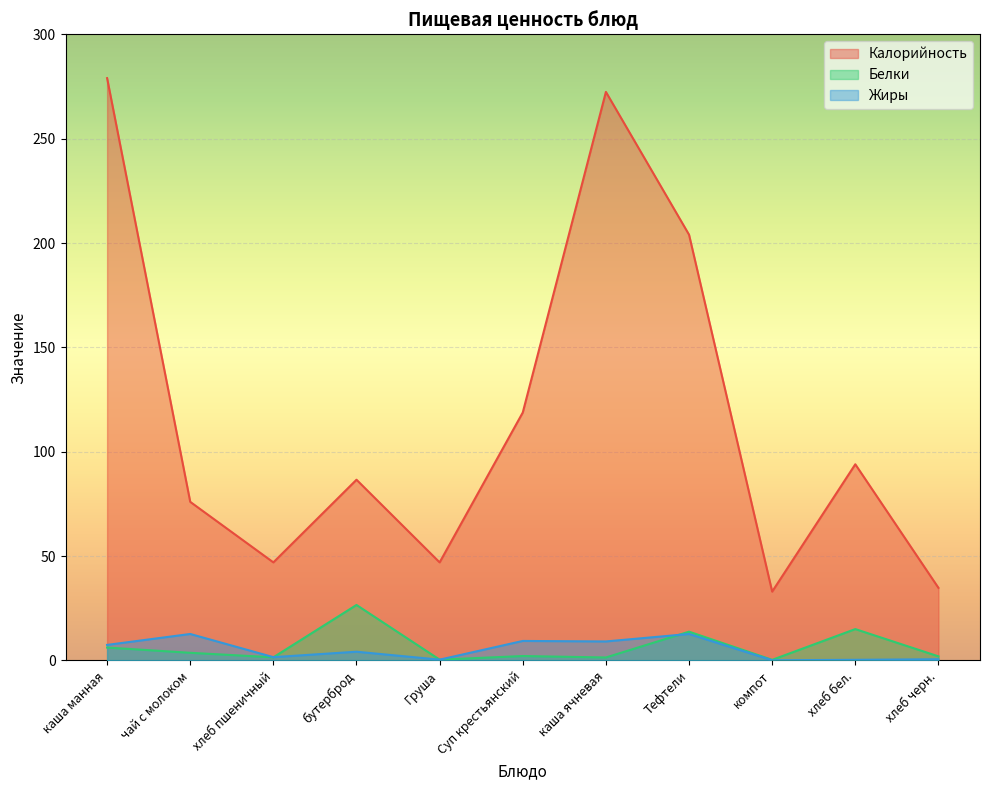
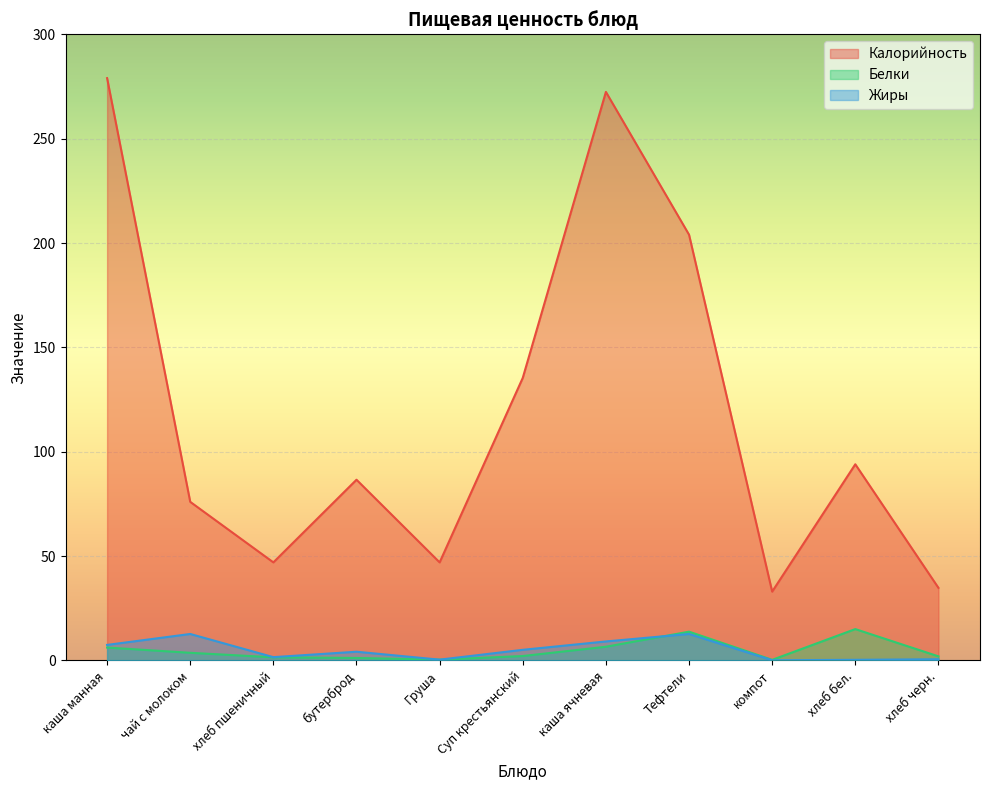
Белки, бутерброд: 27 -> 1
Калорийность, Суп крестьянский: 119 -> 135
Жиры, Суп крестьянский: 9 -> 5
Белки, каша ячневая: 1 -> 7
